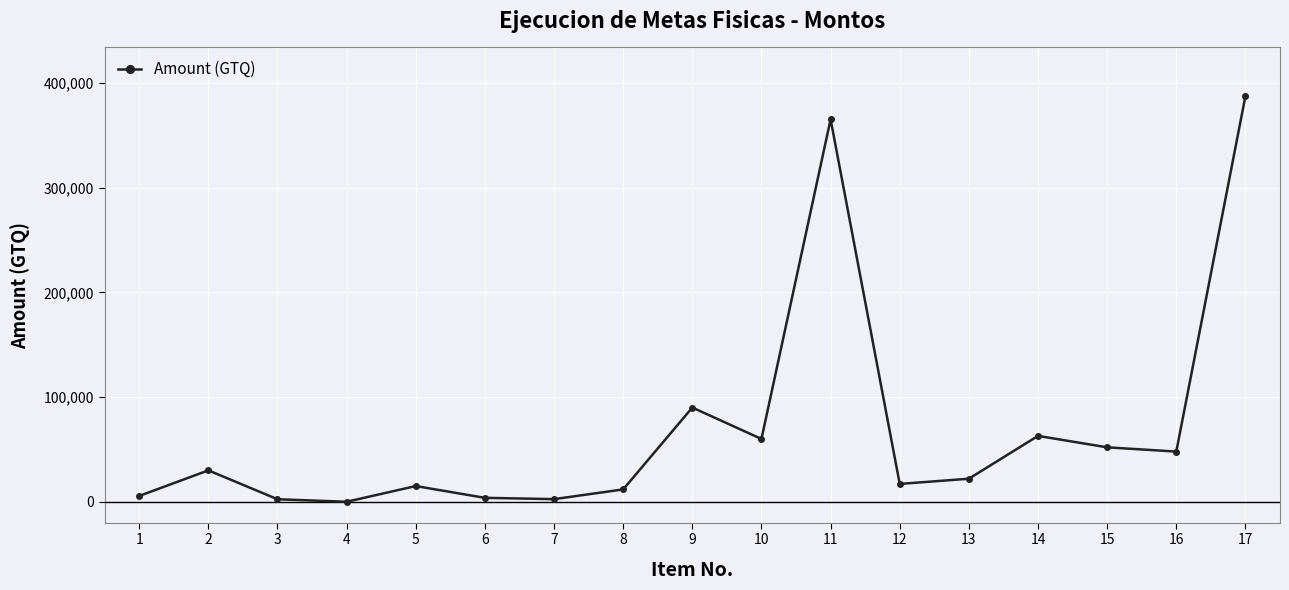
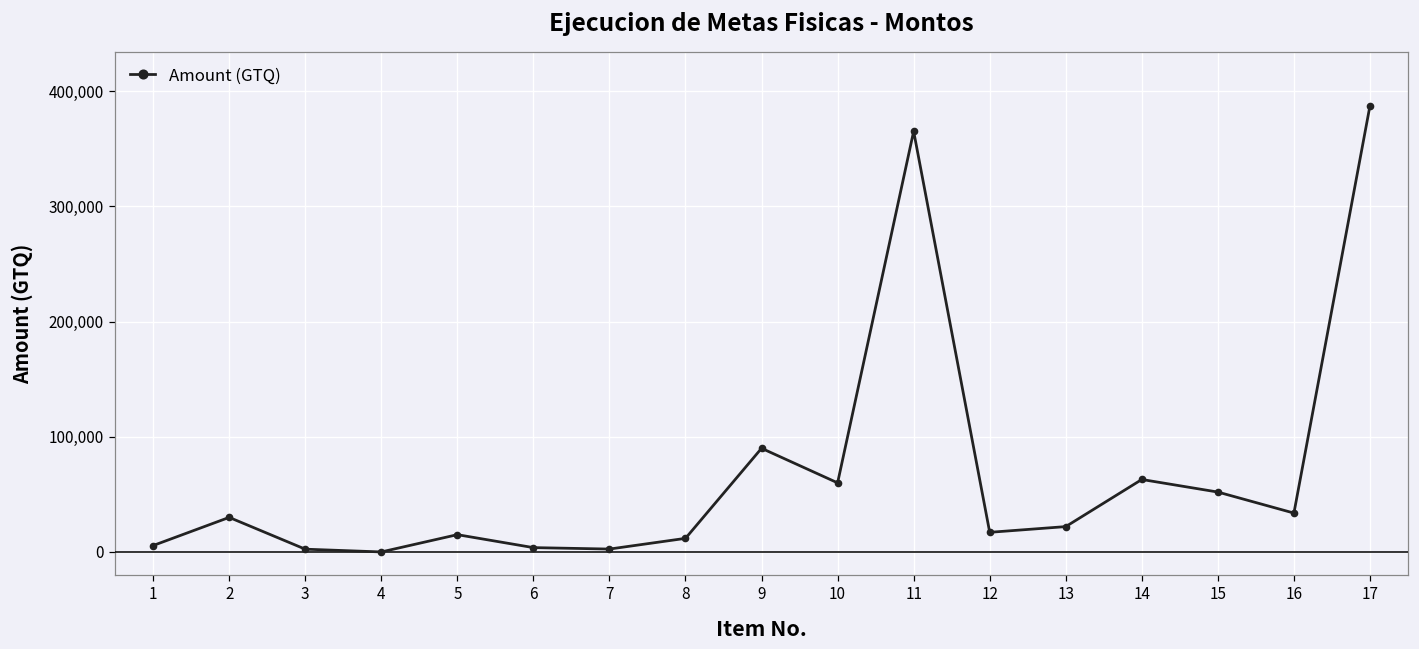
16: 48,000 -> 34,000
